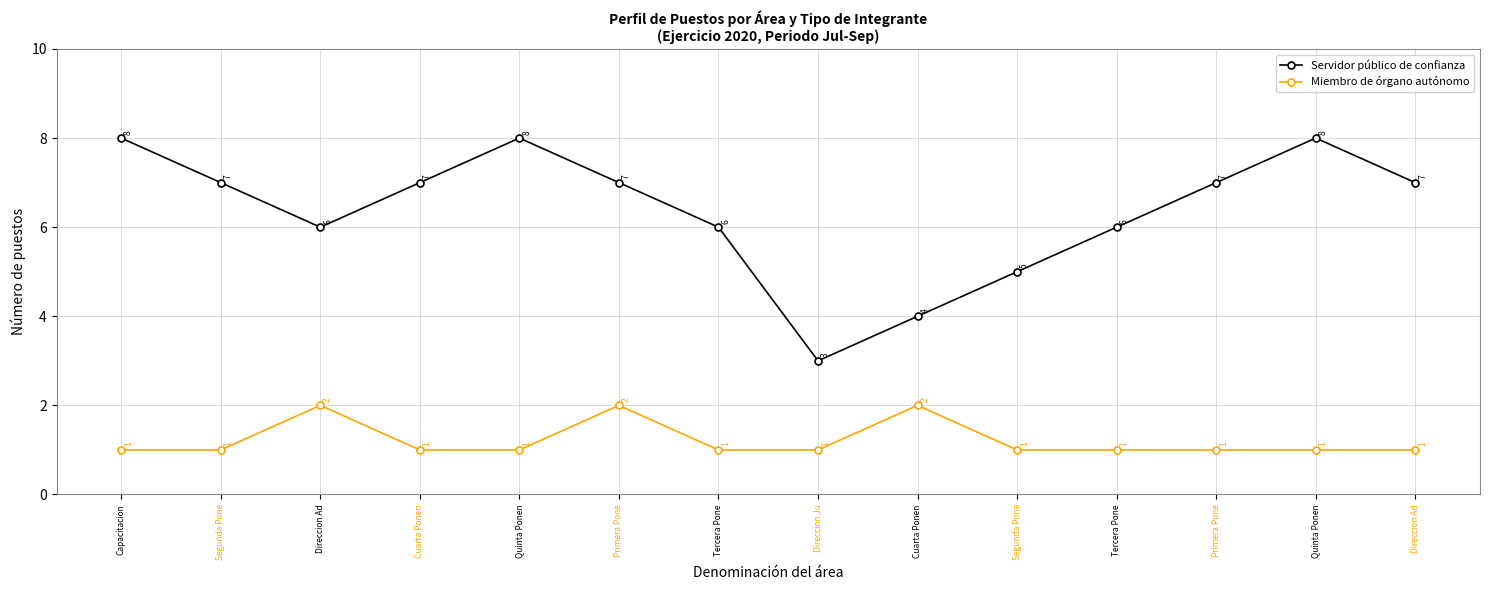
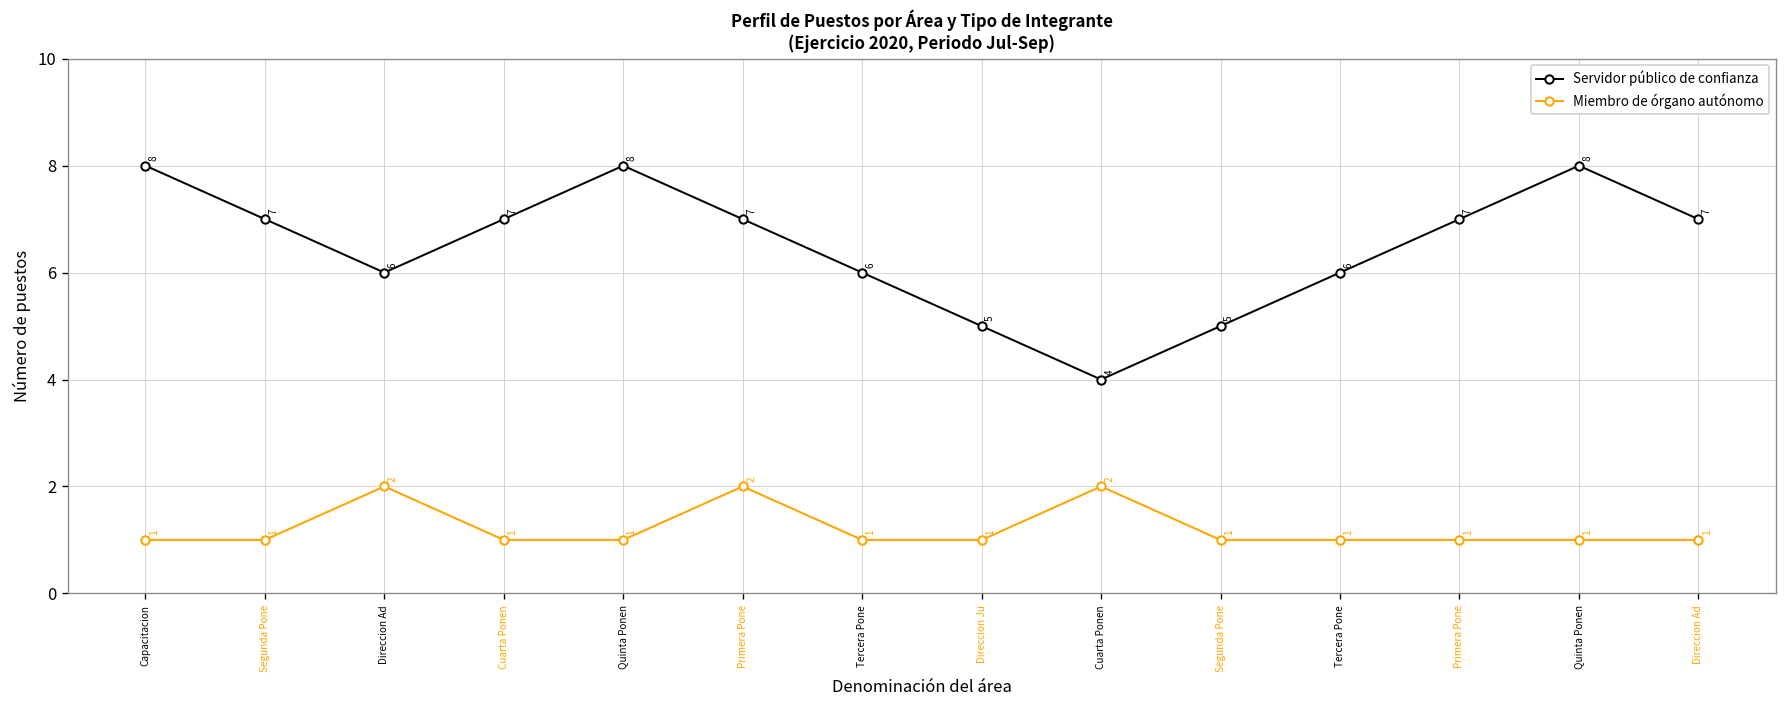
Servidor público de confianza, Direccion Ju: 3 -> 5
